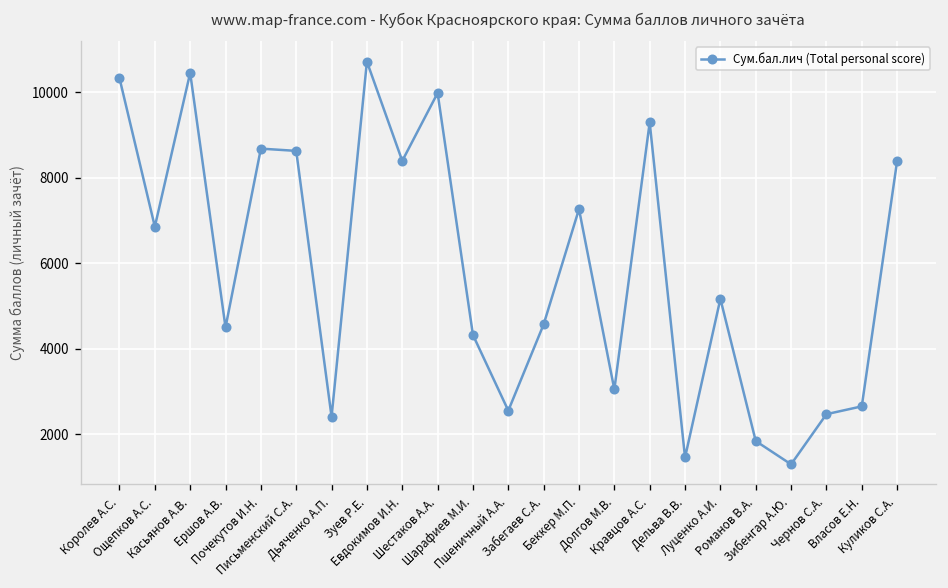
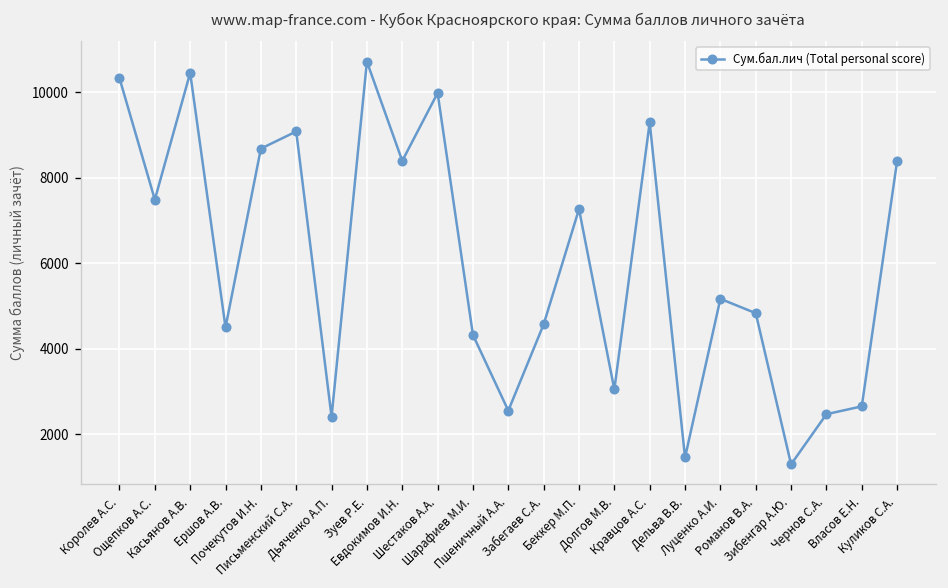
Ощепков А.С.: 6900 -> 7500
Письменский С.А.: 8600 -> 9100
Романов В.А.: 1800 -> 4800
